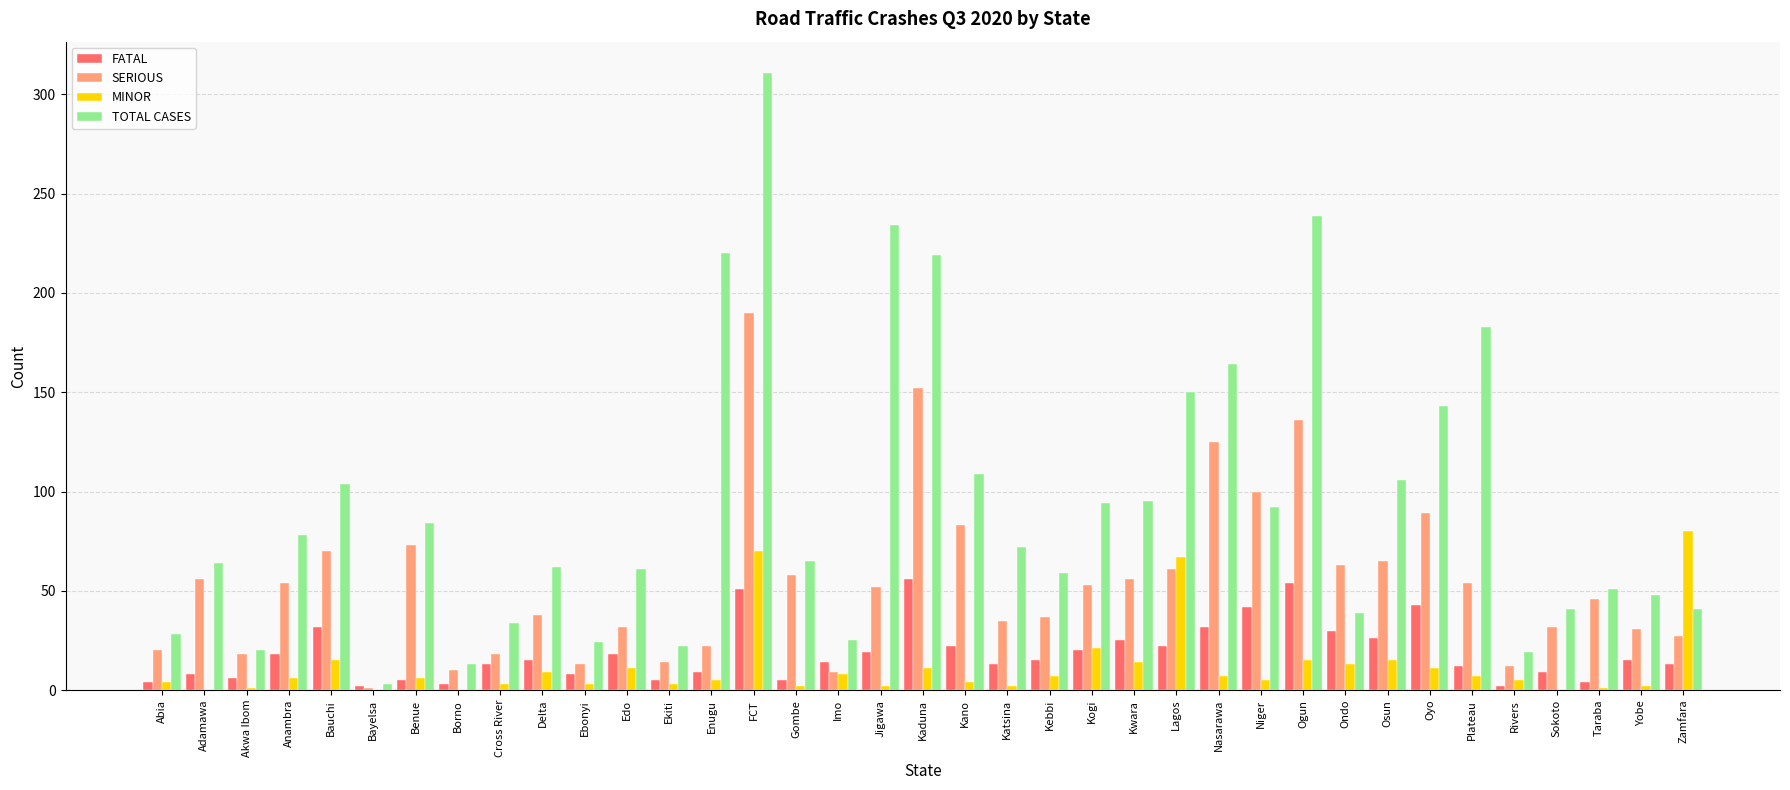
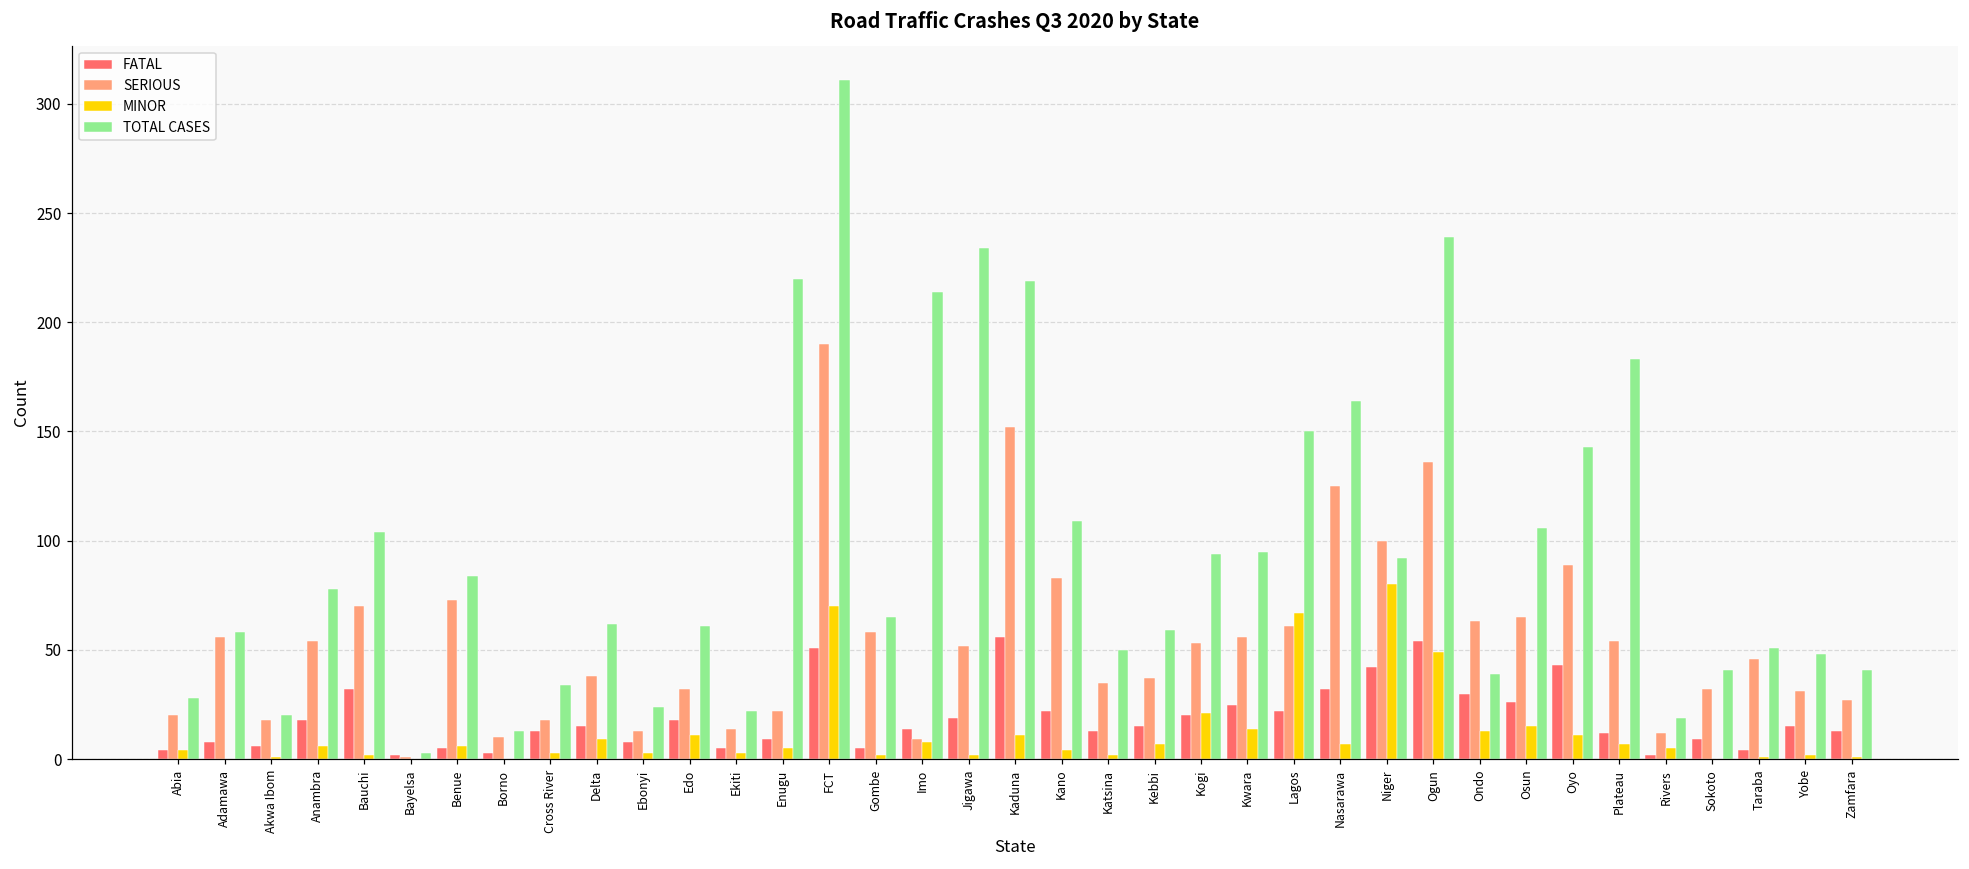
TOTAL CASES, Adamawa: 64 -> 58
MINOR, Bauchi: 15 -> 2
TOTAL CASES, Imo: 25 -> 214
TOTAL CASES, Katsina: 72 -> 50
MINOR, Niger: 5 -> 80
MINOR, Ogun: 15 -> 49
MINOR, Zamfara: 80 -> 1
